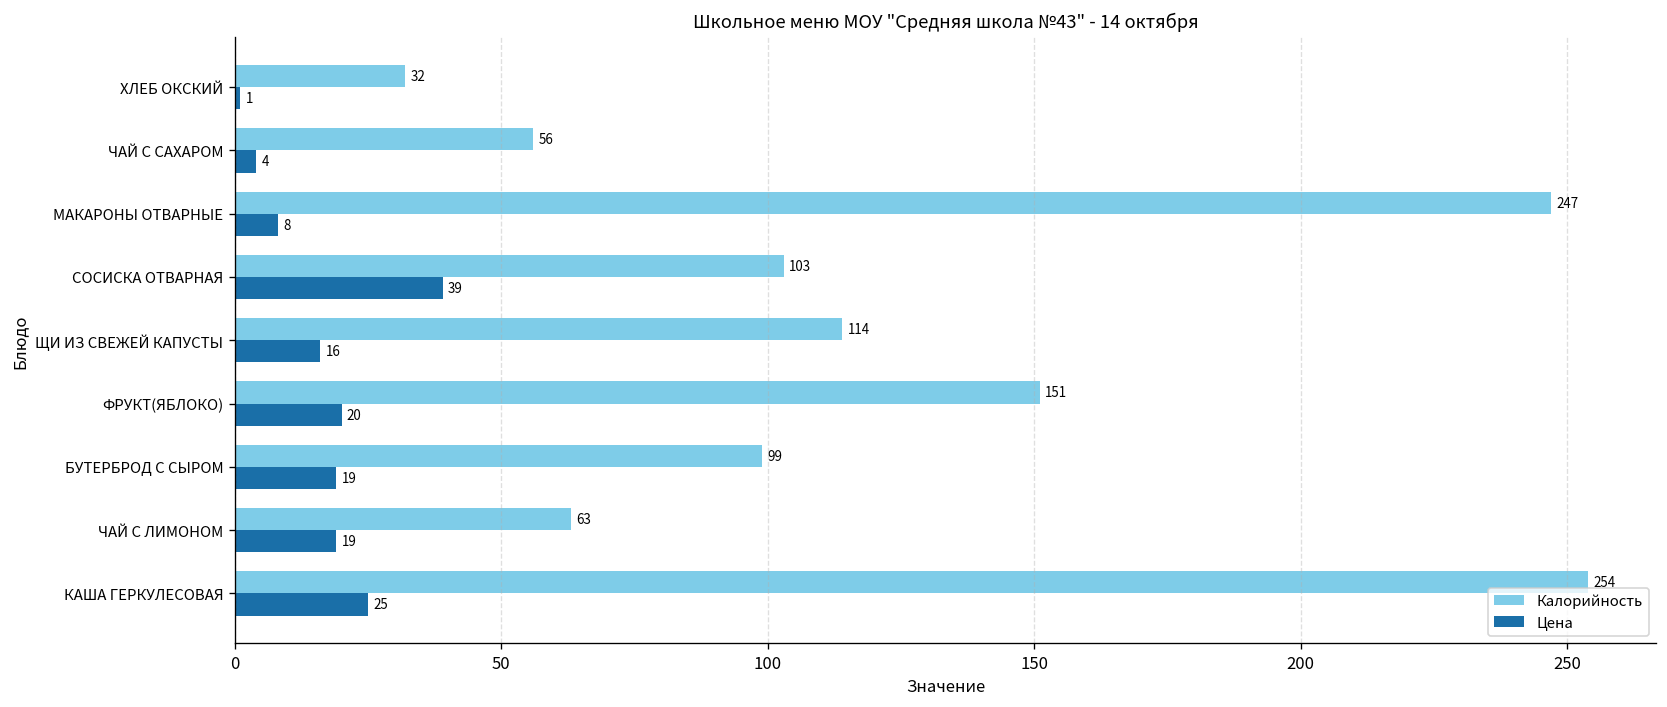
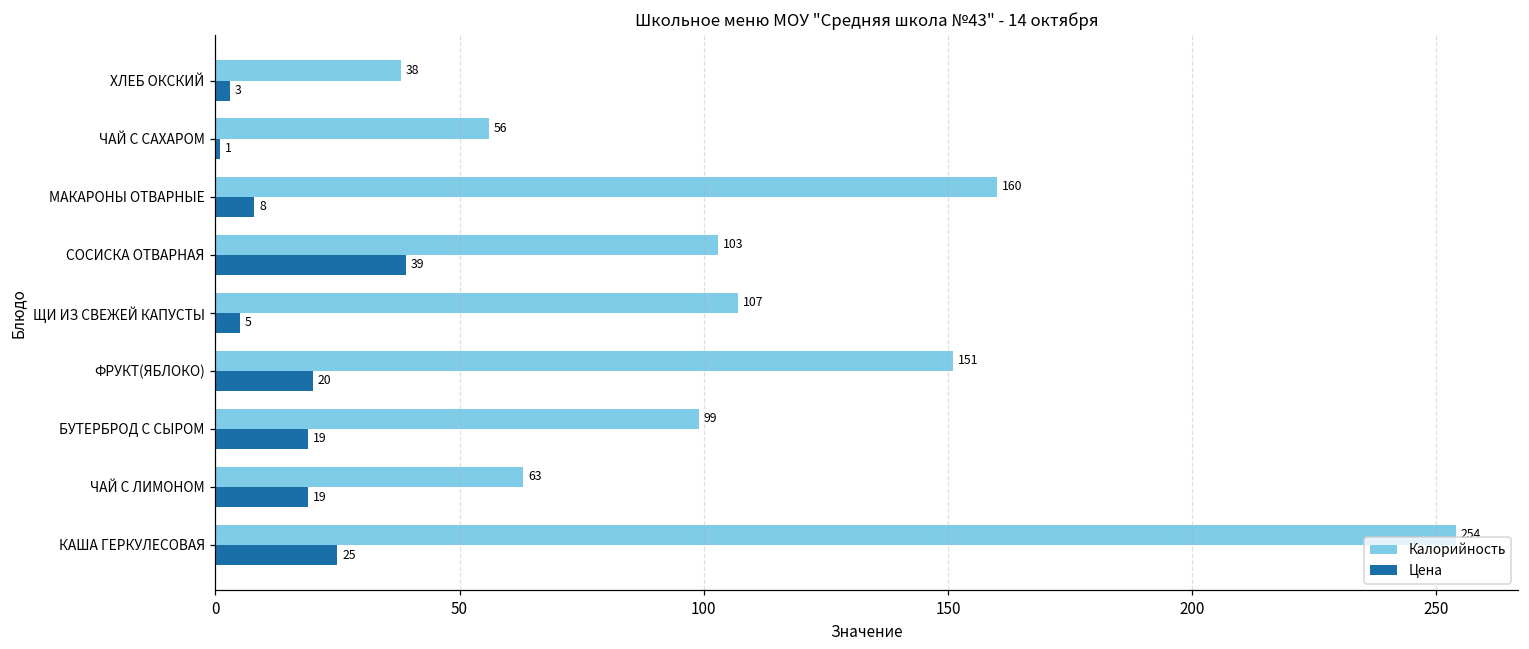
Калорийность, ХЛЕБ ОКСКИЙ: 32 -> 38
Цена, ХЛЕБ ОКСКИЙ: 1 -> 3
Цена, ЧАЙ С САХАРОМ: 4 -> 1
Калорийность, МАКАРОНЫ ОТВАРНЫЕ: 247 -> 160
Калорийность, ЩИ ИЗ СВЕЖЕЙ КАПУСТЫ: 114 -> 107
Цена, ЩИ ИЗ СВЕЖЕЙ КАПУСТЫ: 16 -> 5
